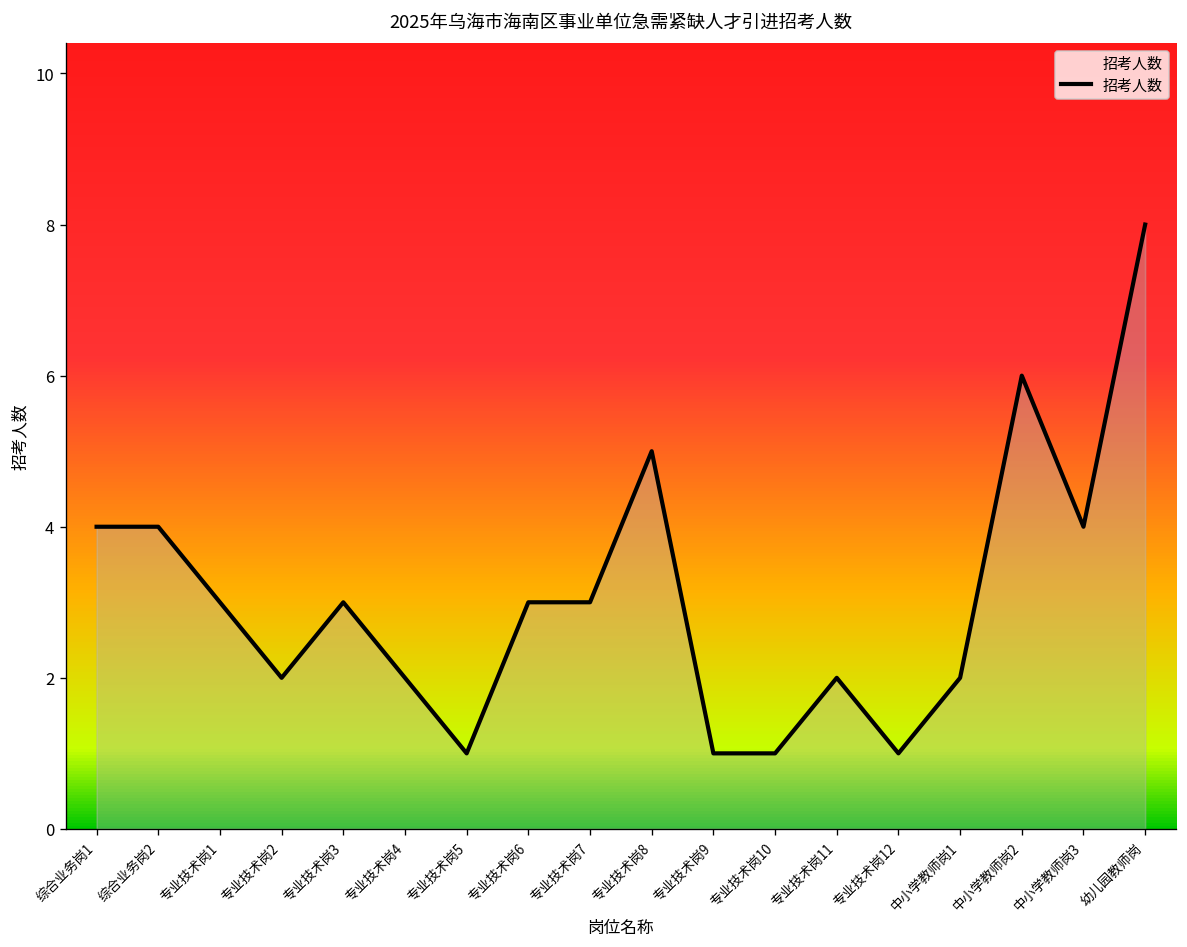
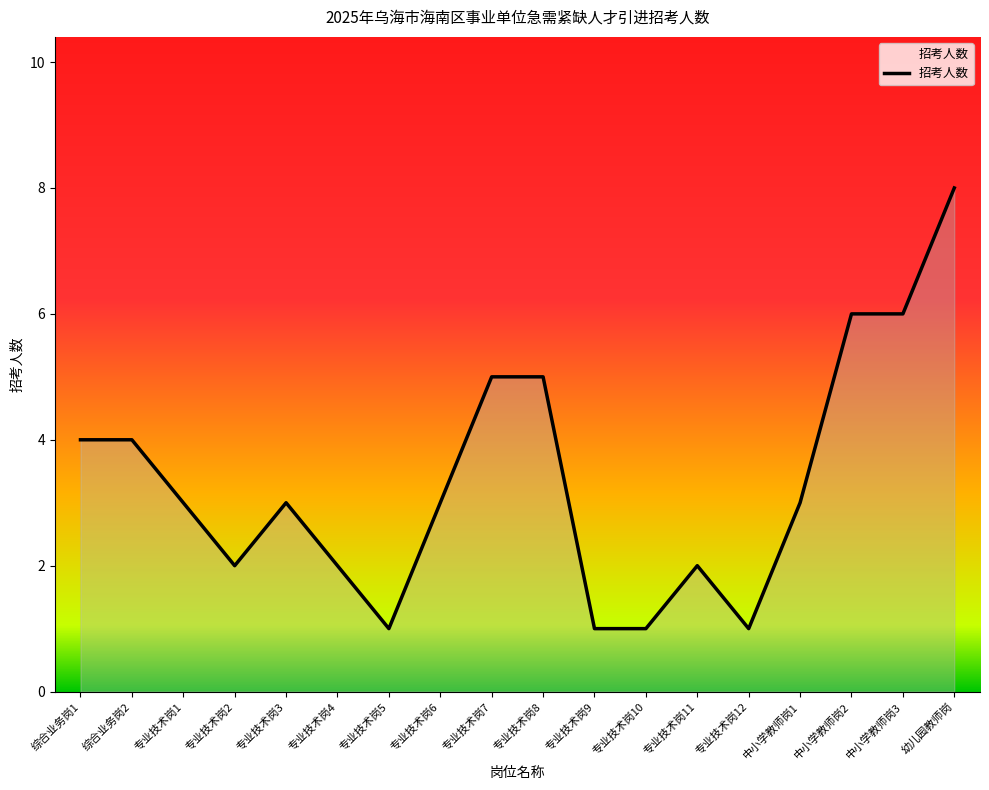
专业技术岗7: 3 -> 5
中小学教师岗1: 2 -> 3
中小学教师岗3: 4 -> 6
